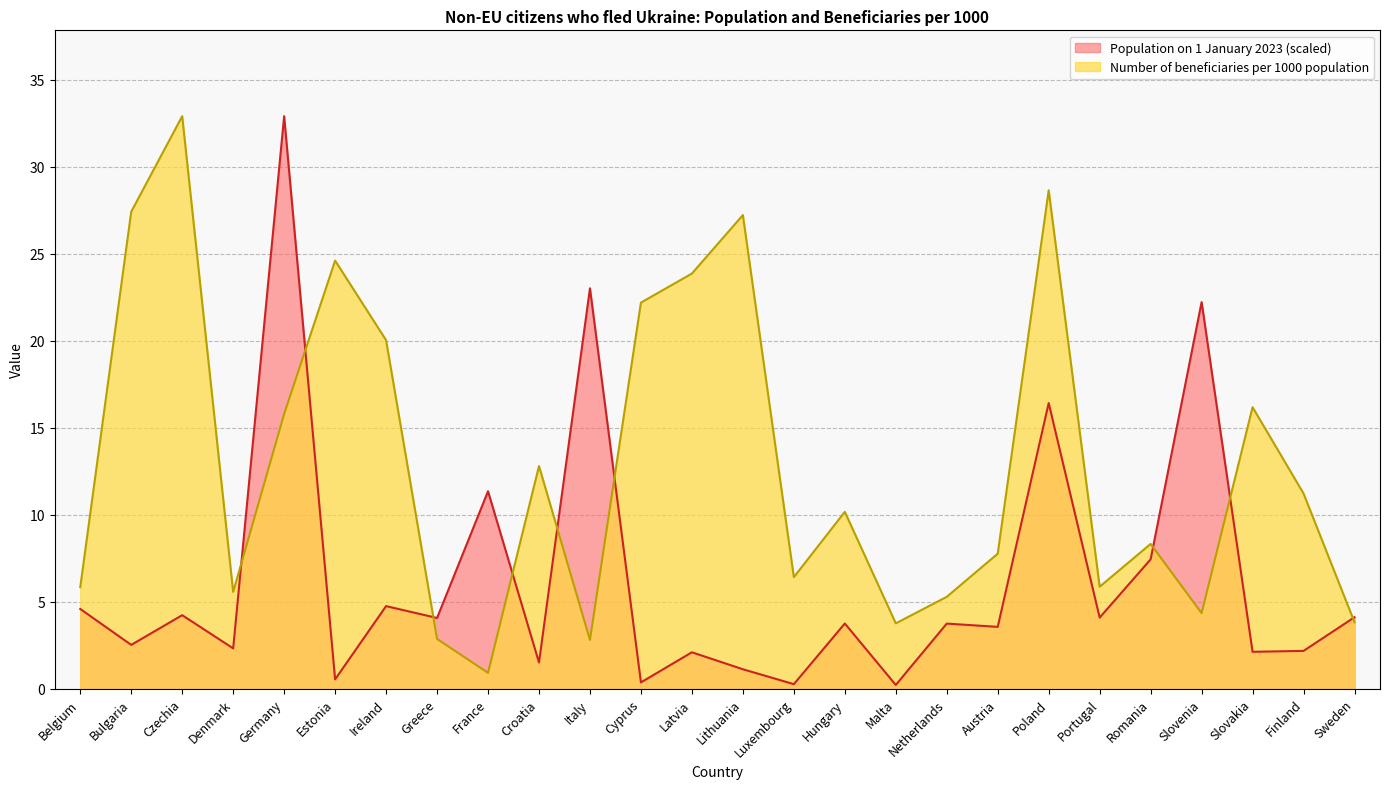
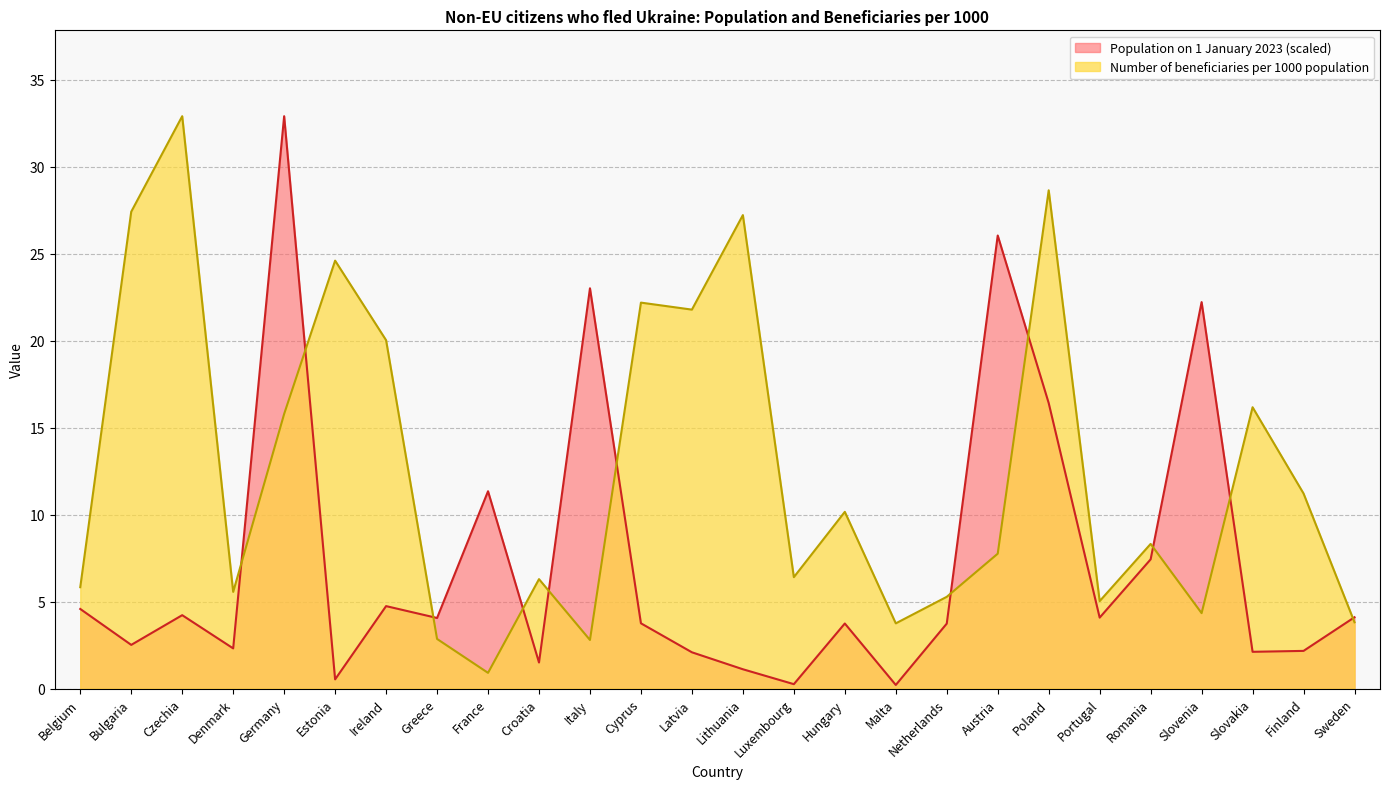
Number of beneficiaries per 1000 population, Croatia: 12.8 -> 6.3
Population on 1 January 2023 (scaled), Cyprus: 0.4 -> 3.8
Number of beneficiaries per 1000 population, Latvia: 23.9 -> 21.8
Population on 1 January 2023 (scaled), Austria: 3.6 -> 26.1
Number of beneficiaries per 1000 population, Portugal: 5.9 -> 5.0
